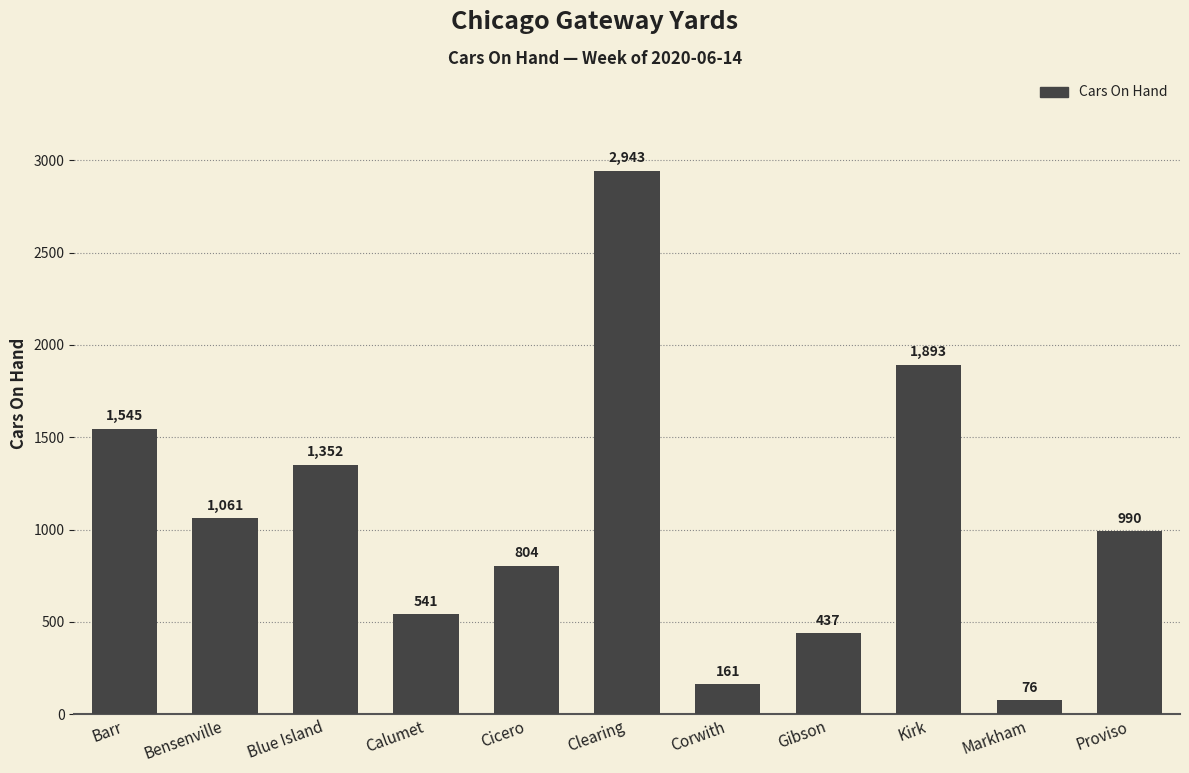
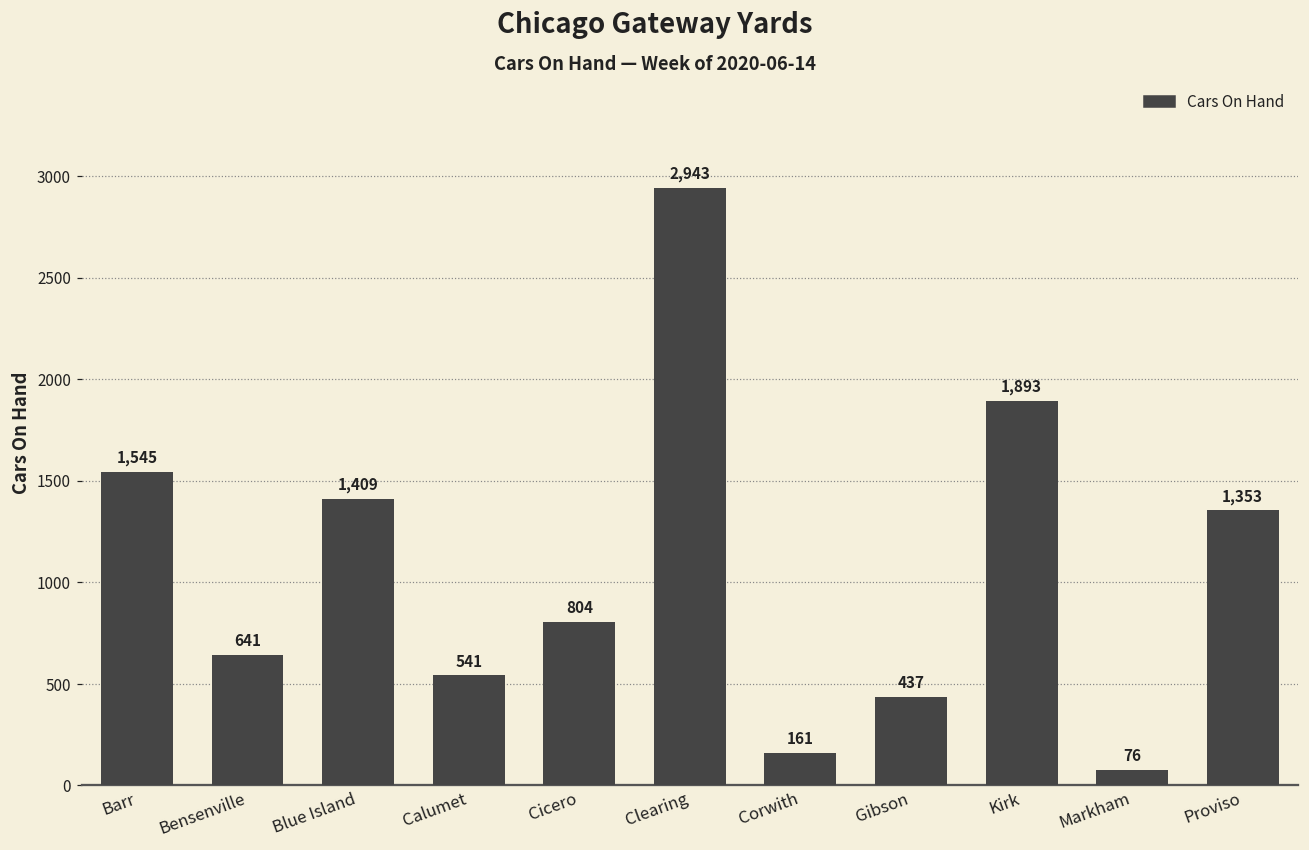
Bensenville: 1,061 -> 641
Blue Island: 1,352 -> 1,409
Proviso: 990 -> 1,353
